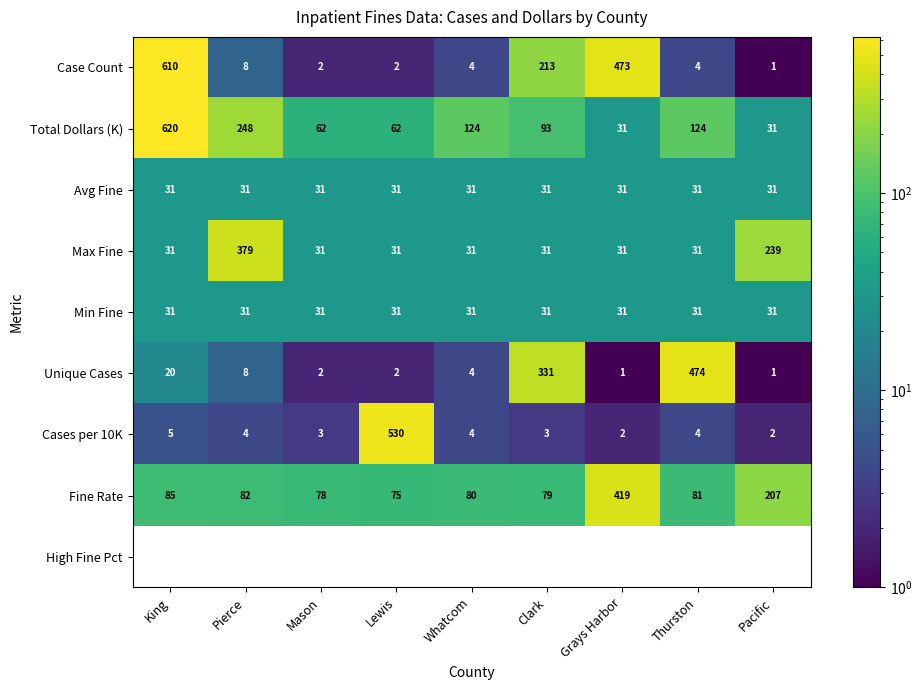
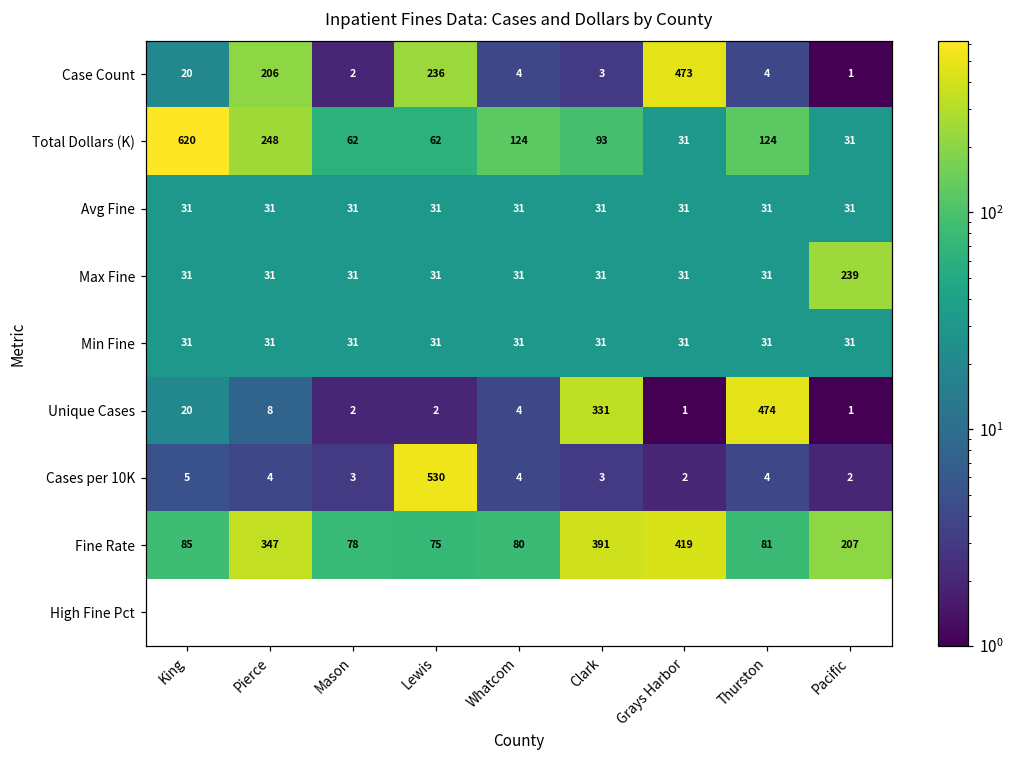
Case Count, King: 610 -> 20
Case Count, Pierce: 8 -> 206
Case Count, Lewis: 2 -> 236
Case Count, Clark: 213 -> 3
Max Fine, Pierce: 379 -> 31
Fine Rate, Pierce: 82 -> 347
Fine Rate, Clark: 79 -> 391
